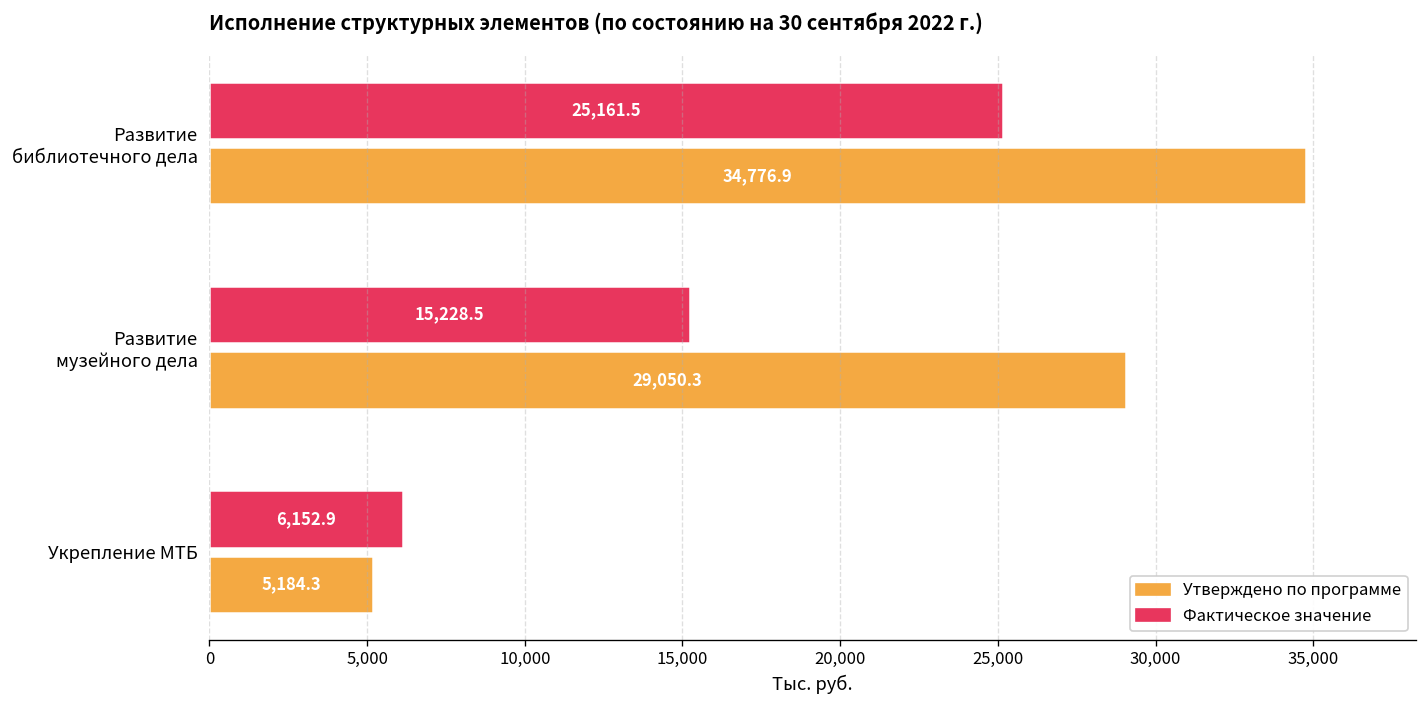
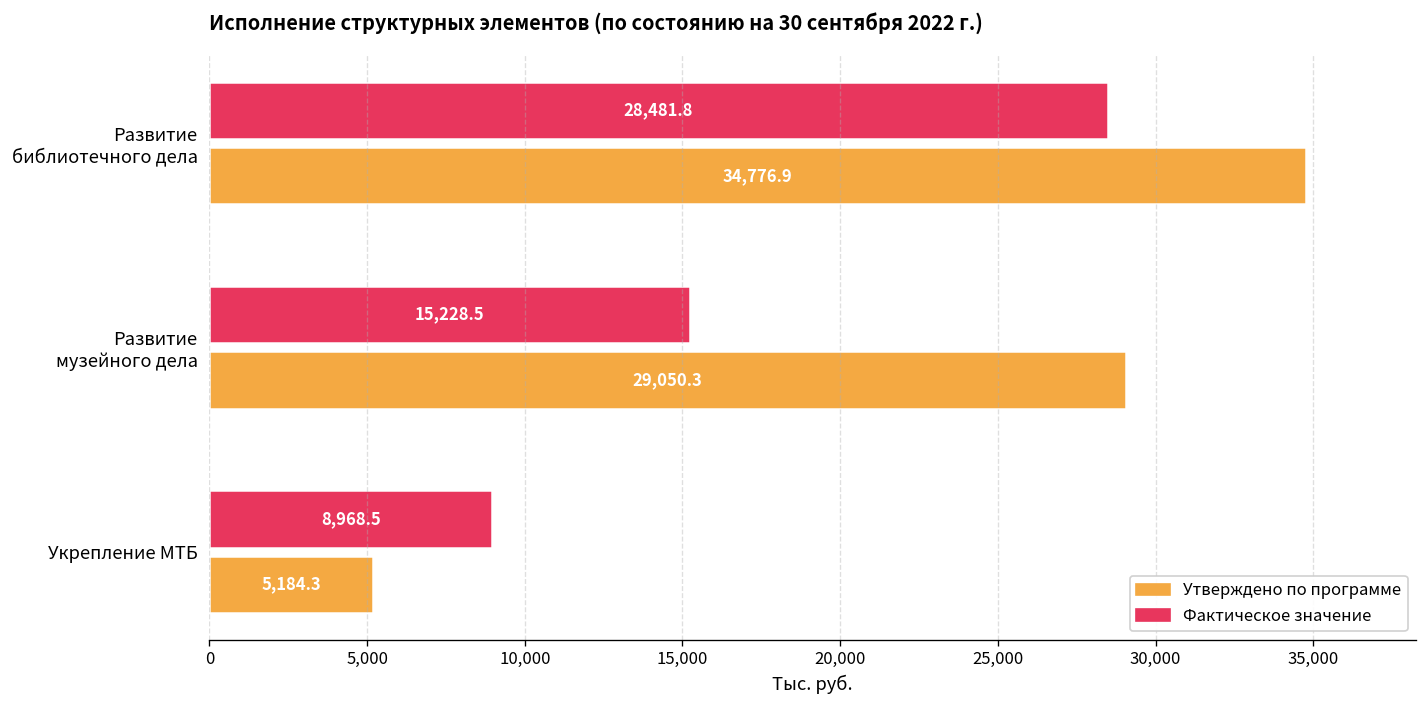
Фактическое значение, Развитие библиотечного дела: 25,161.5 -> 28,481.8
Фактическое значение, Укрепление МТБ: 6,152.9 -> 8,968.5
